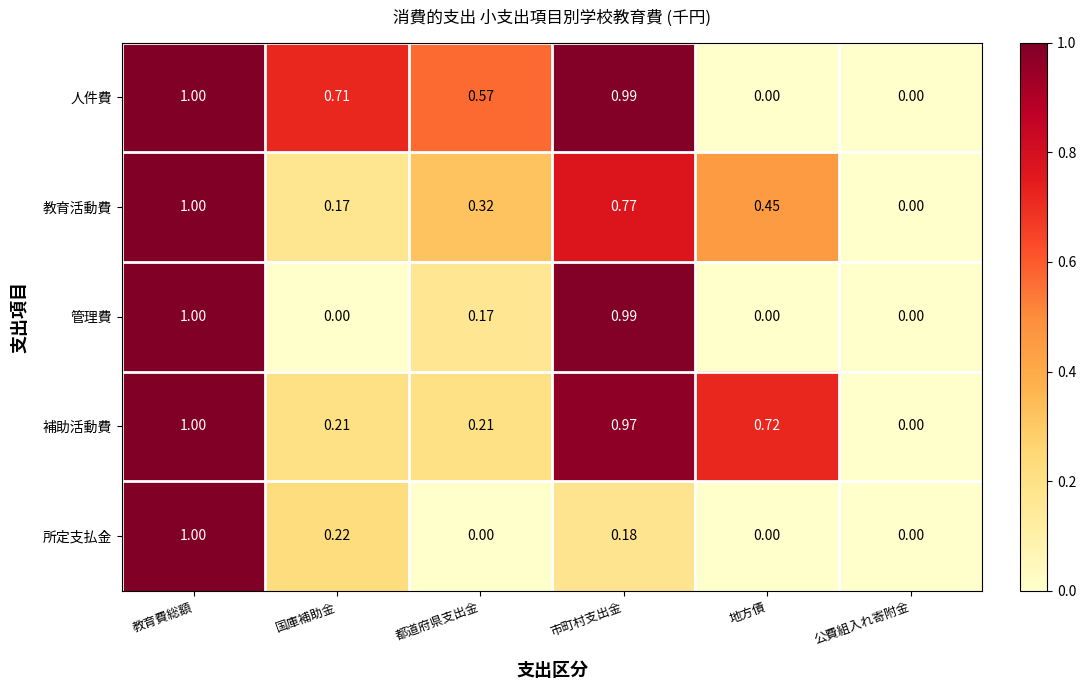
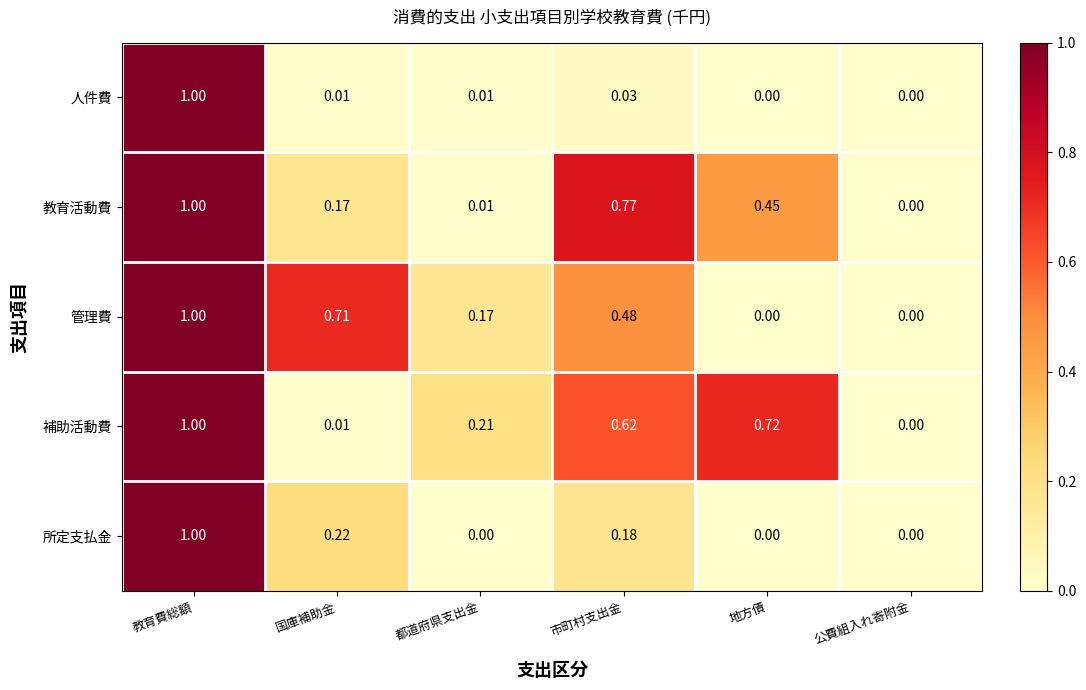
人件費, 国庫補助金: 0.71 -> 0.01
人件費, 都道府県支出金: 0.57 -> 0.01
人件費, 市町村支出金: 0.99 -> 0.03
教育活動費, 都道府県支出金: 0.32 -> 0.01
管理費, 国庫補助金: 0.00 -> 0.71
管理費, 市町村支出金: 0.99 -> 0.48
補助活動費, 国庫補助金: 0.21 -> 0.01
補助活動費, 市町村支出金: 0.97 -> 0.62
